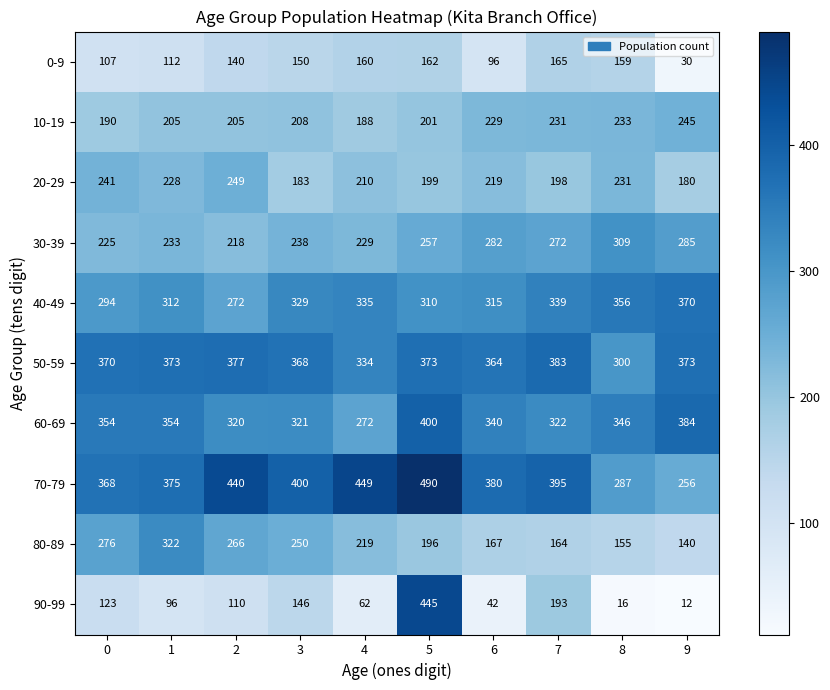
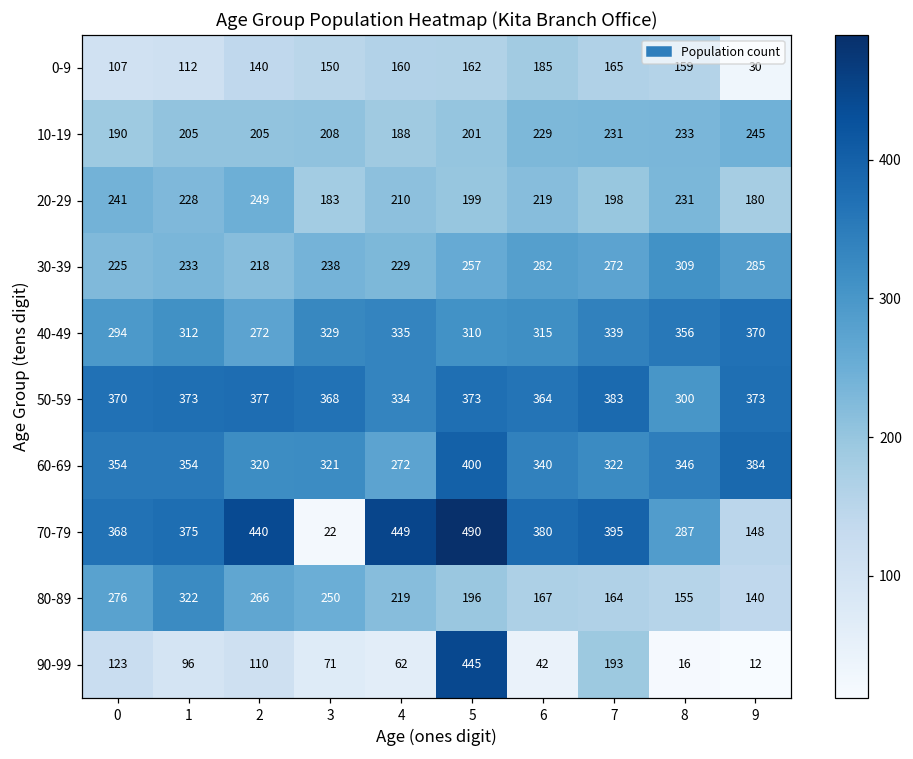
0-9, 6: 96 -> 185
70-79, 3: 400 -> 22
70-79, 9: 256 -> 148
90-99, 3: 146 -> 71
